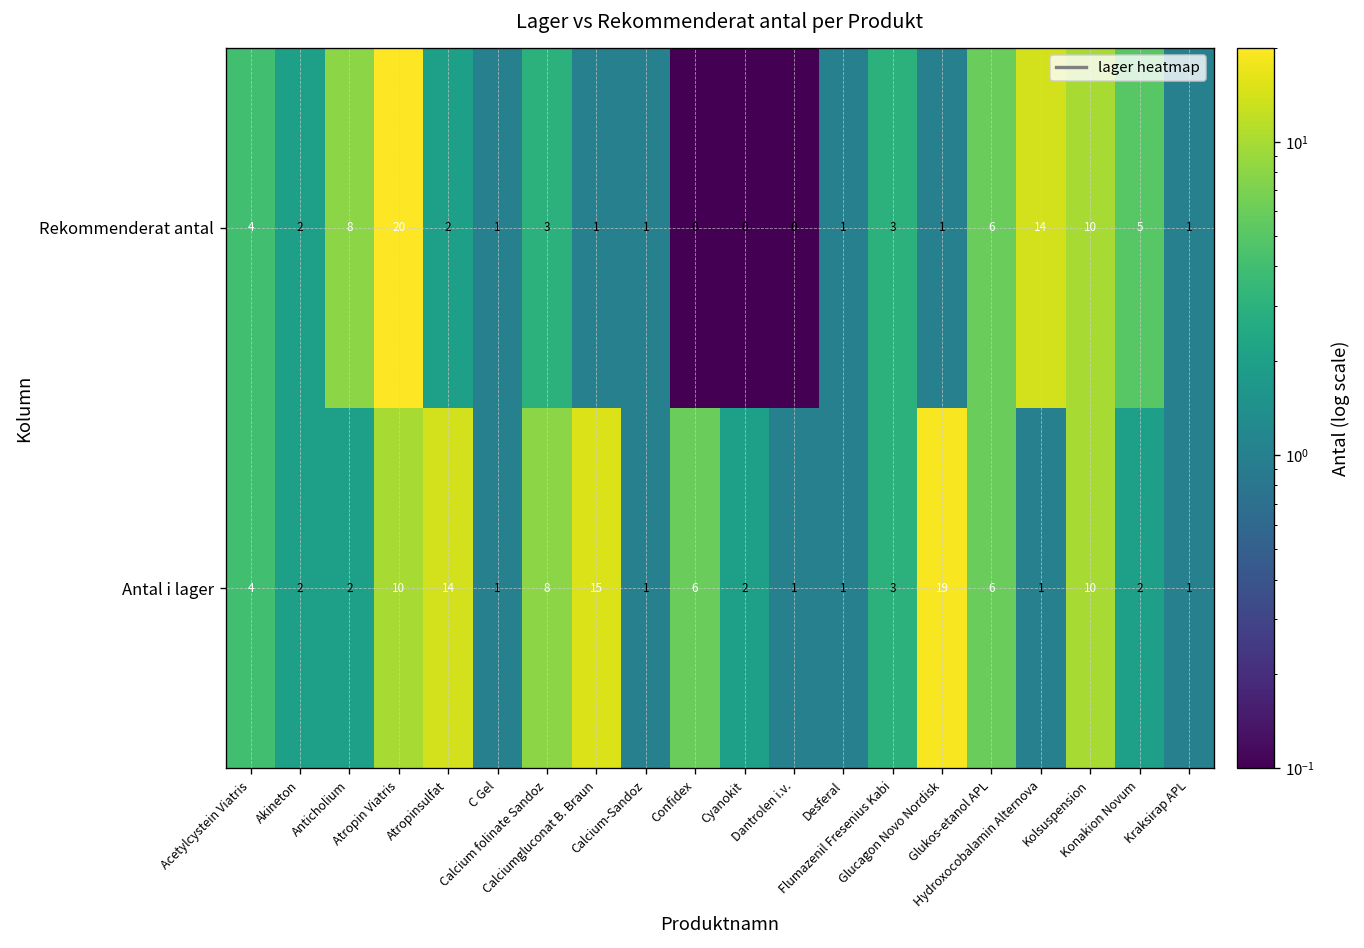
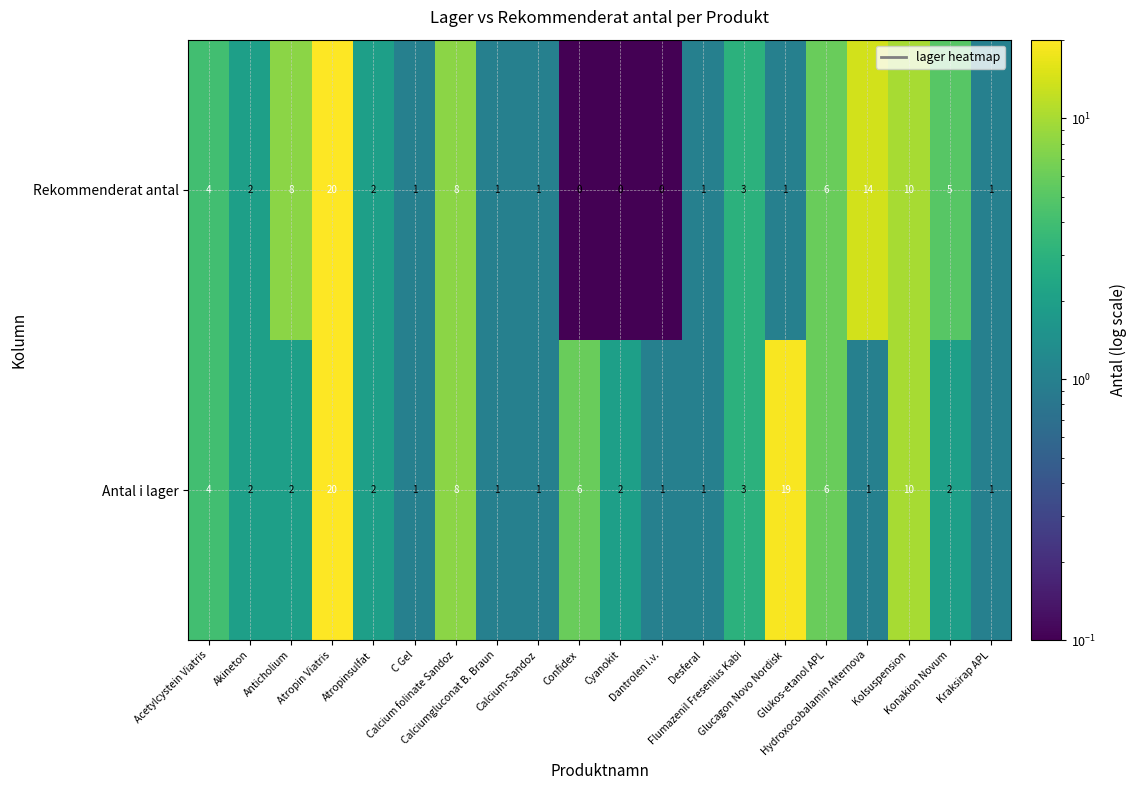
Rekommenderat antal, Calcium folinate Sandoz: 3 -> 8
Antal i lager, Atropin Viatris: 10 -> 20
Antal i lager, Atropinsulfat: 14 -> 2
Antal i lager, Calciumgluconat B. Braun: 15 -> 1
